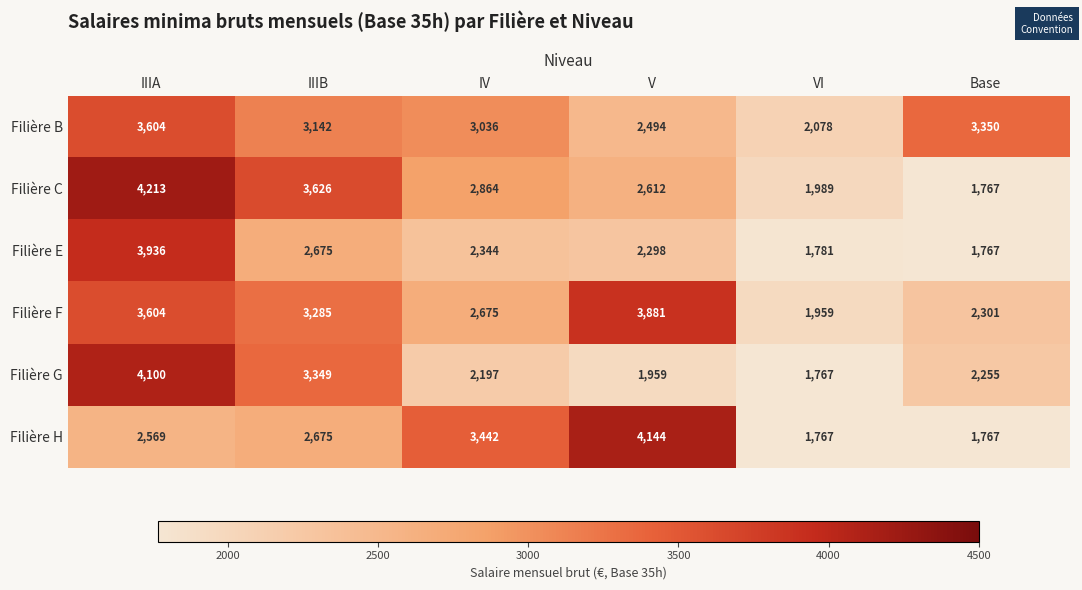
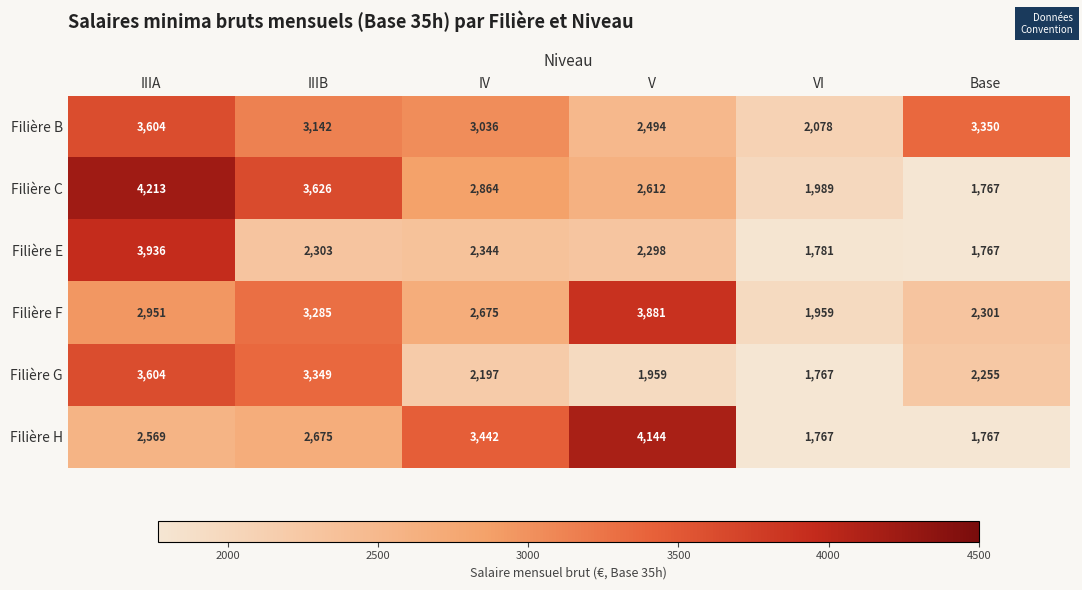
Filière E, IIIB: 2,675 -> 2,303
Filière F, IIIA: 3,604 -> 2,951
Filière G, IIIA: 4,100 -> 3,604
